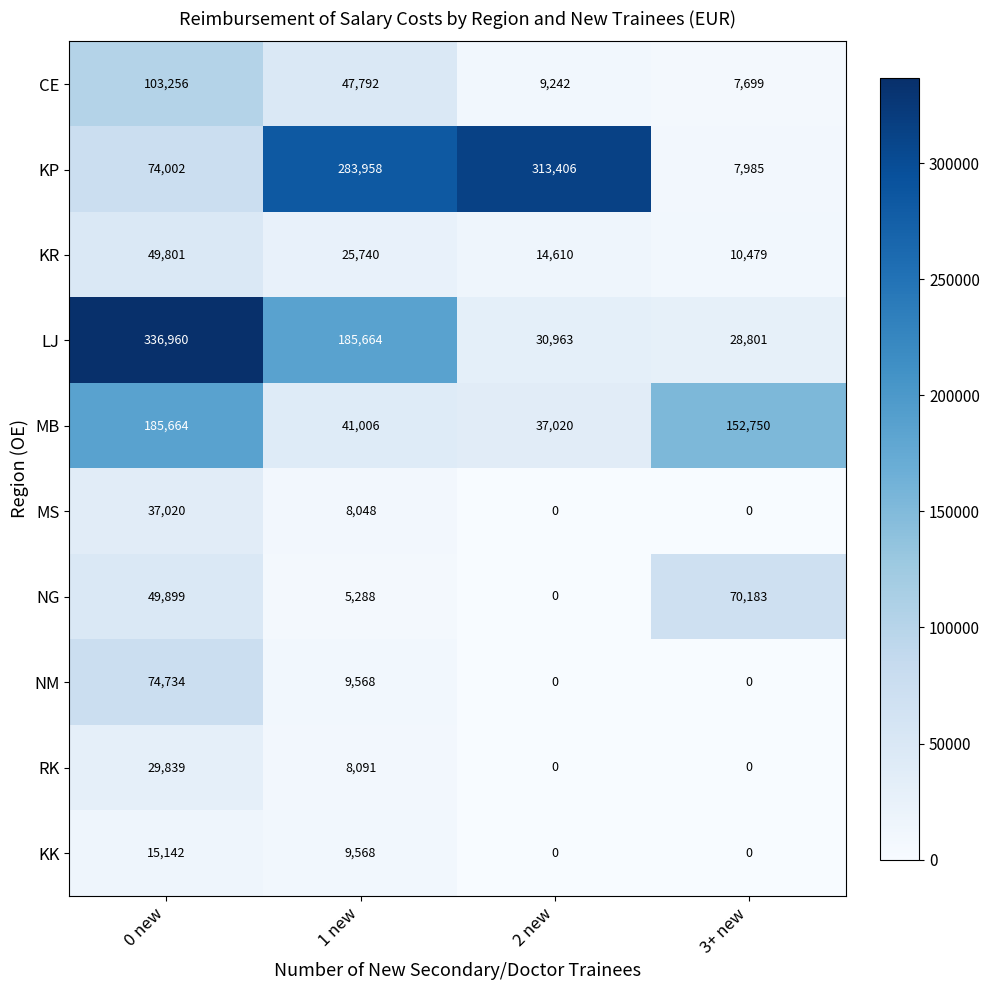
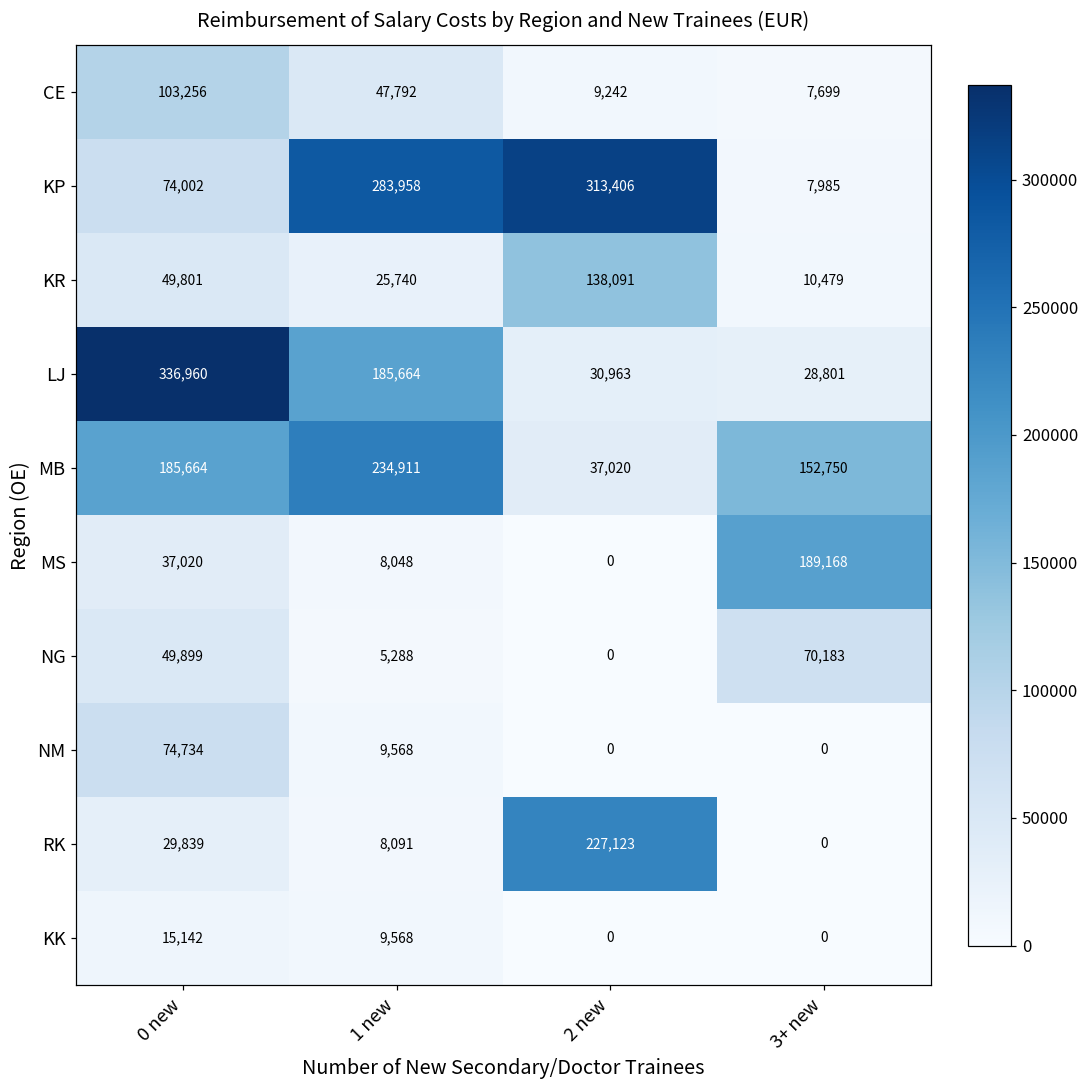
KR, 2 new: 14,610 -> 138,091
MB, 1 new: 41,006 -> 234,911
MS, 3+ new: 0 -> 189,168
RK, 2 new: 0 -> 227,123
